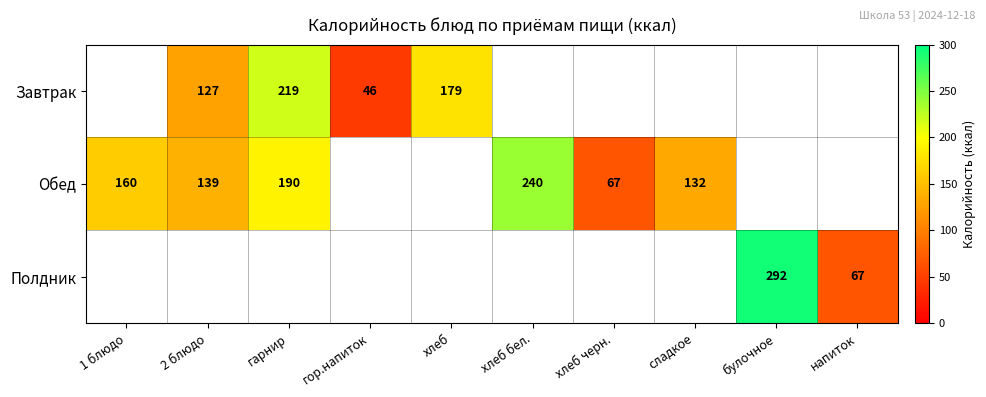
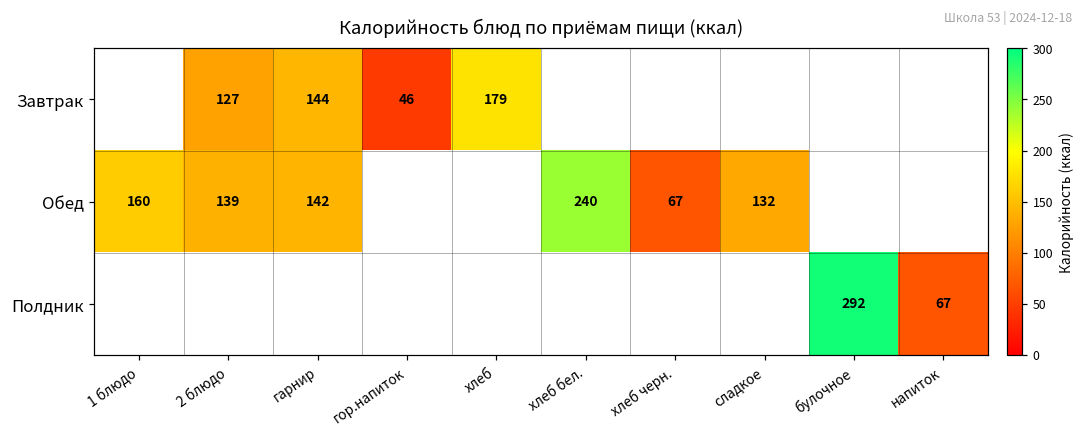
Завтрак, гарнир: 219 -> 144
Обед, гарнир: 190 -> 142
